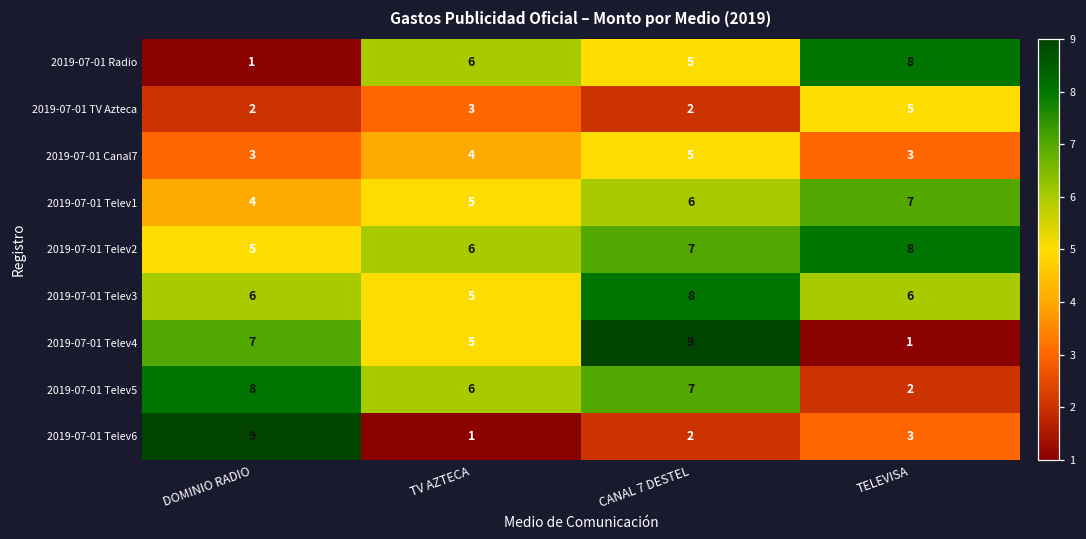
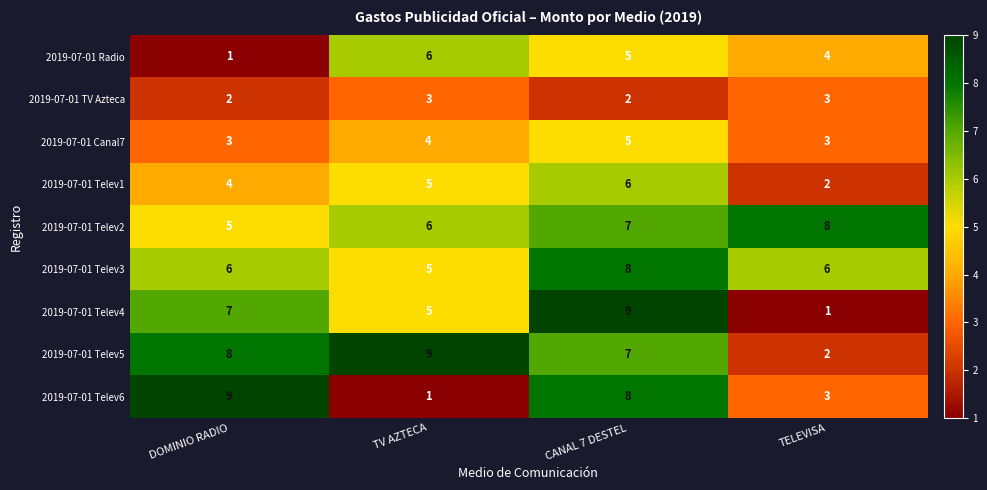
2019-07-01 Radio, TELEVISA: 8 -> 4
2019-07-01 TV Azteca, TELEVISA: 5 -> 3
2019-07-01 Telev1, TELEVISA: 7 -> 2
2019-07-01 Telev5, TV AZTECA: 6 -> 9
2019-07-01 Telev6, CANAL 7 DESTEL: 2 -> 8
